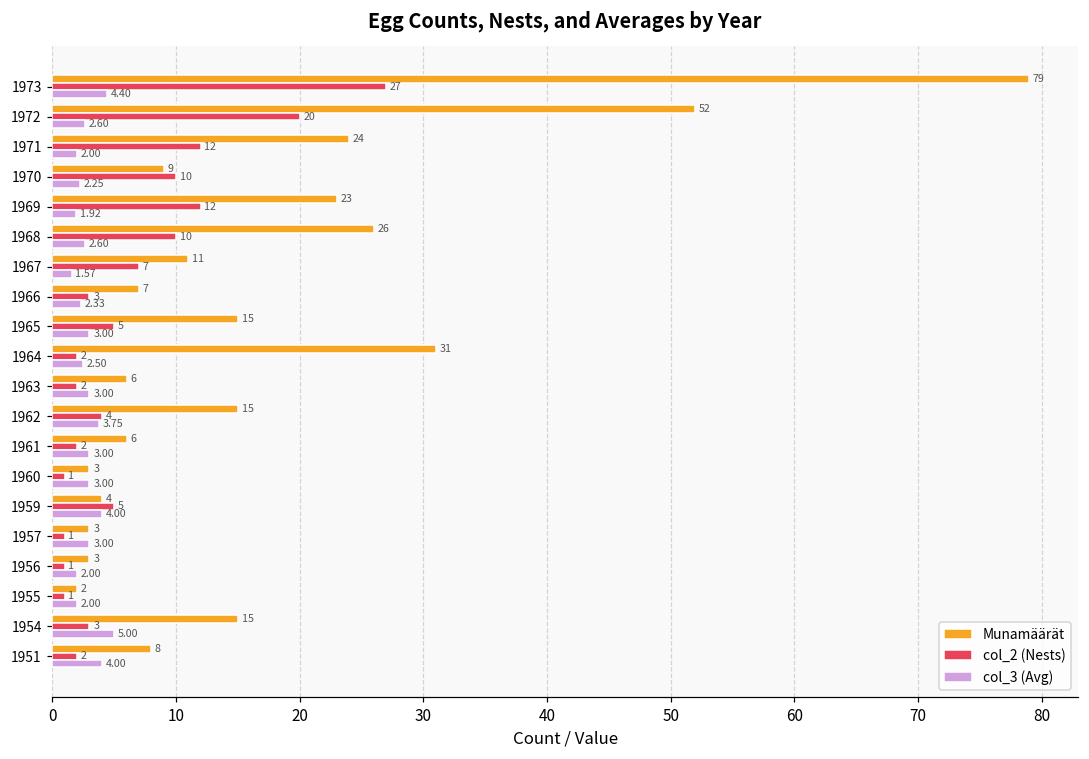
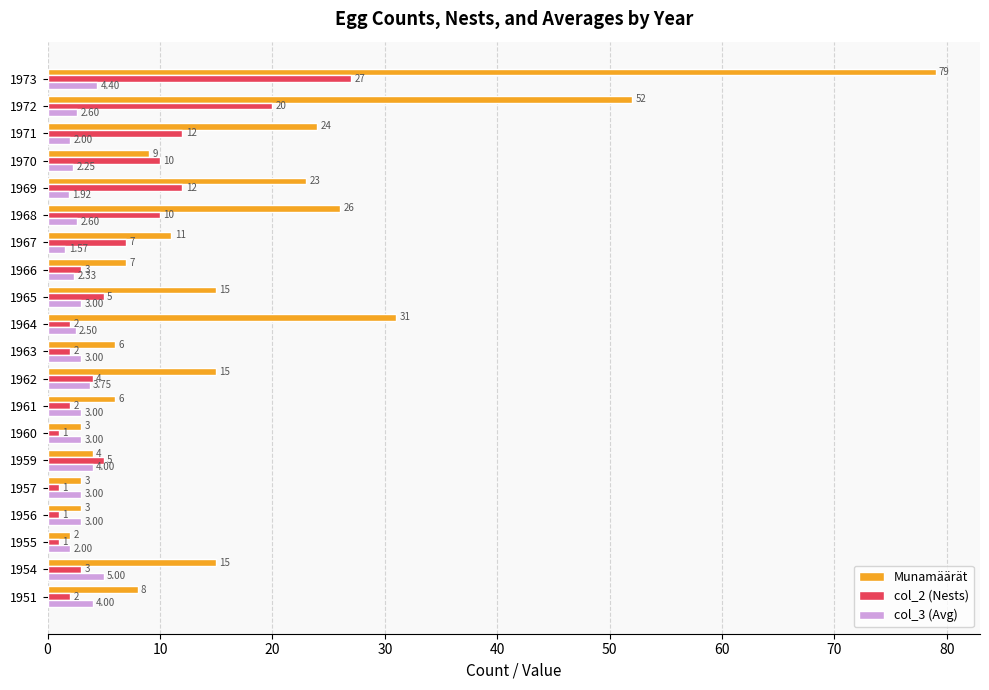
col_3 (Avg), 1956: 2.00 -> 3.00
